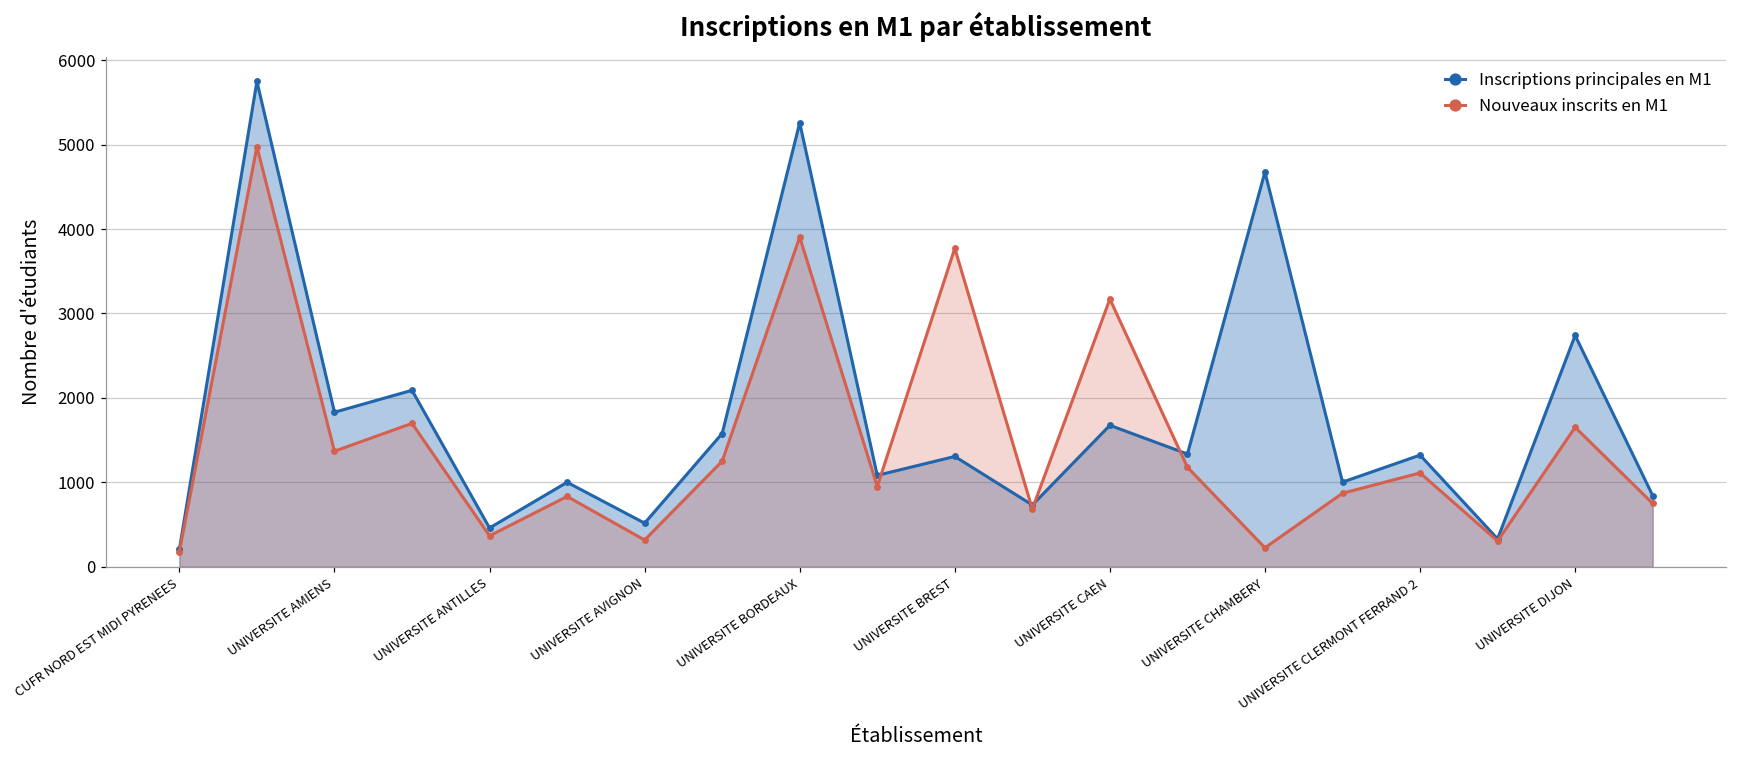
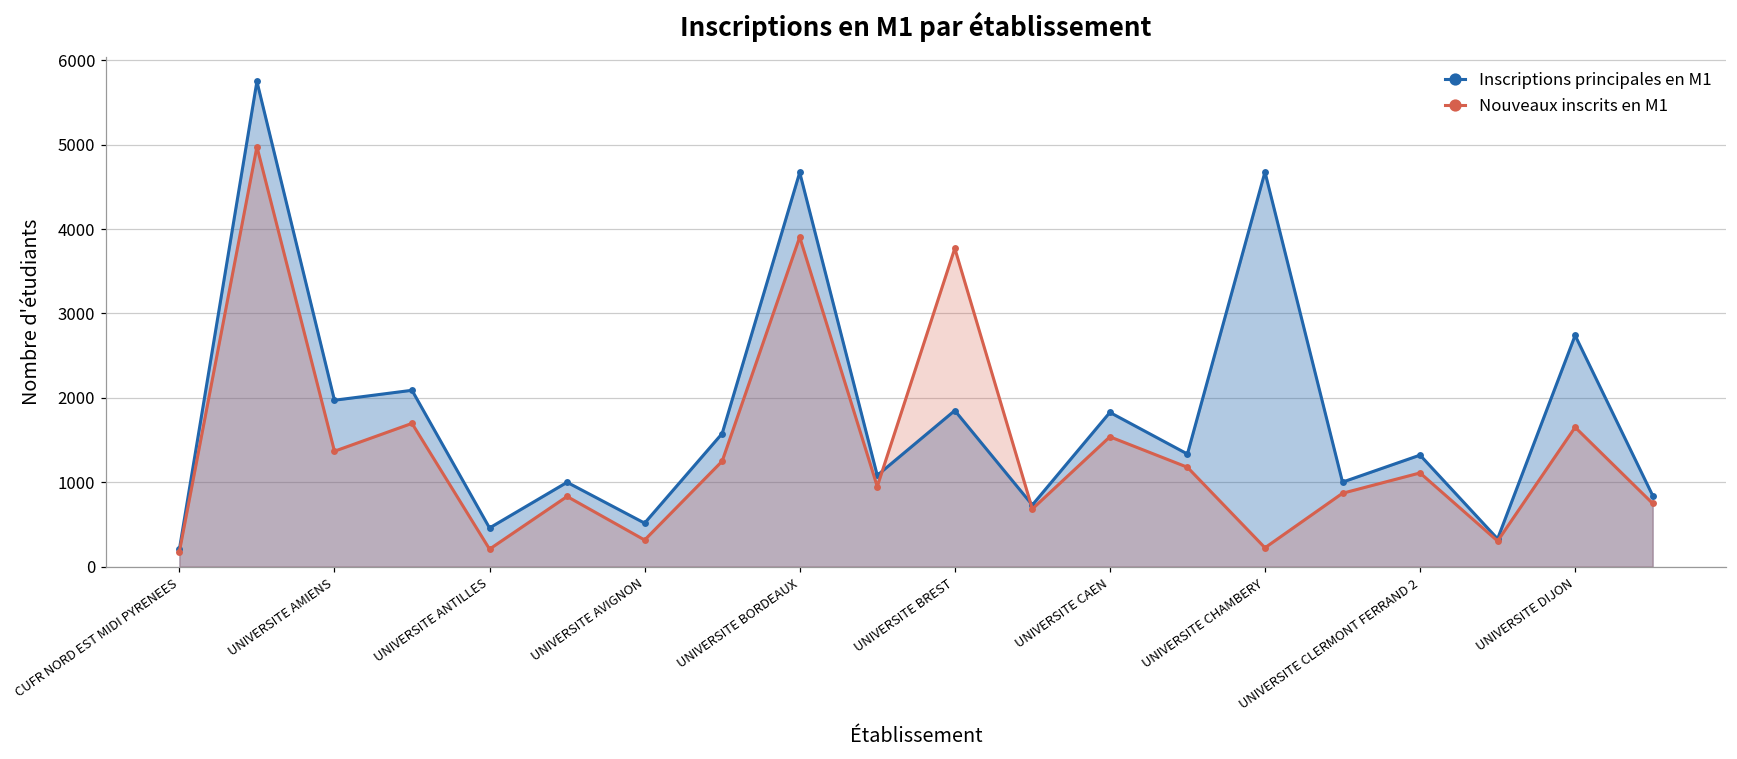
Inscriptions principales en M1, UNIVERSITE AMIENS: 1800 -> 2000
Nouveaux inscrits en M1, UNIVERSITE ANTILLES: 400 -> 200
Inscriptions principales en M1, UNIVERSITE BORDEAUX: 5300 -> 4700
Inscriptions principales en M1, UNIVERSITE BREST: 1300 -> 1900
Inscriptions principales en M1, UNIVERSITE CAEN: 1700 -> 1800
Nouveaux inscrits en M1, UNIVERSITE CAEN: 3200 -> 1500
